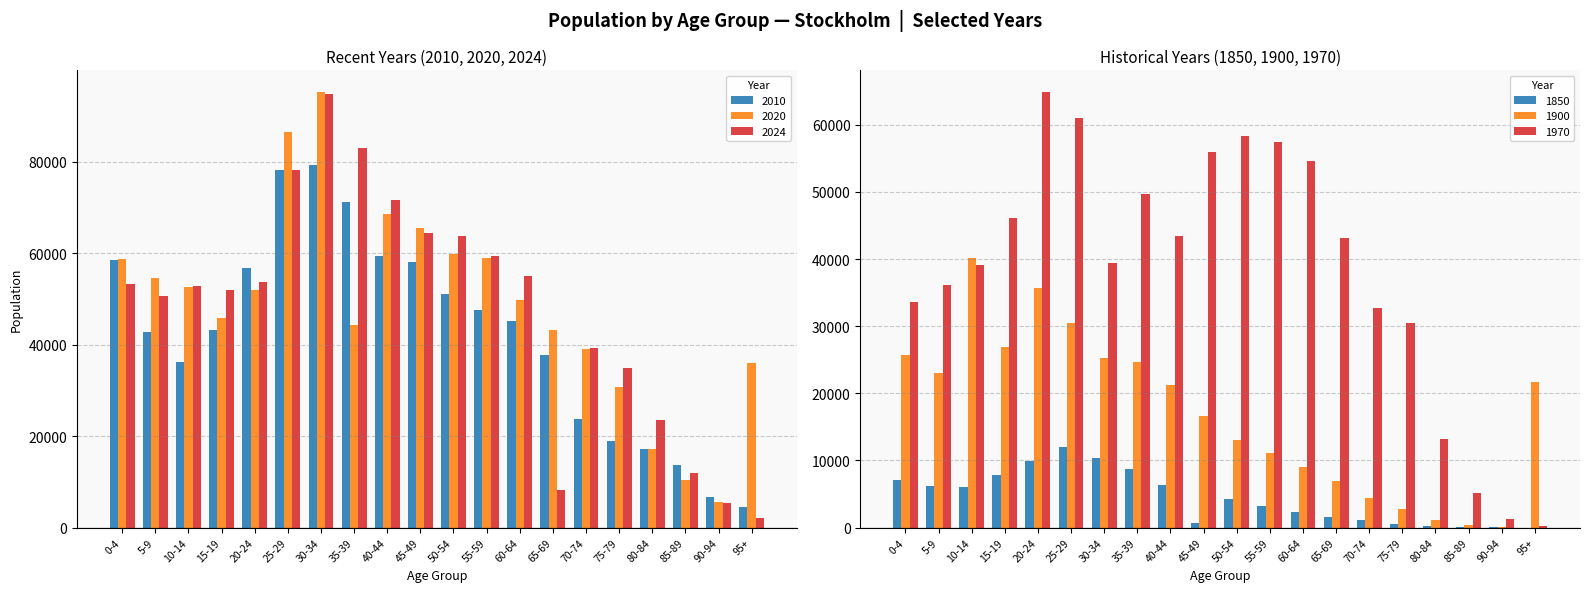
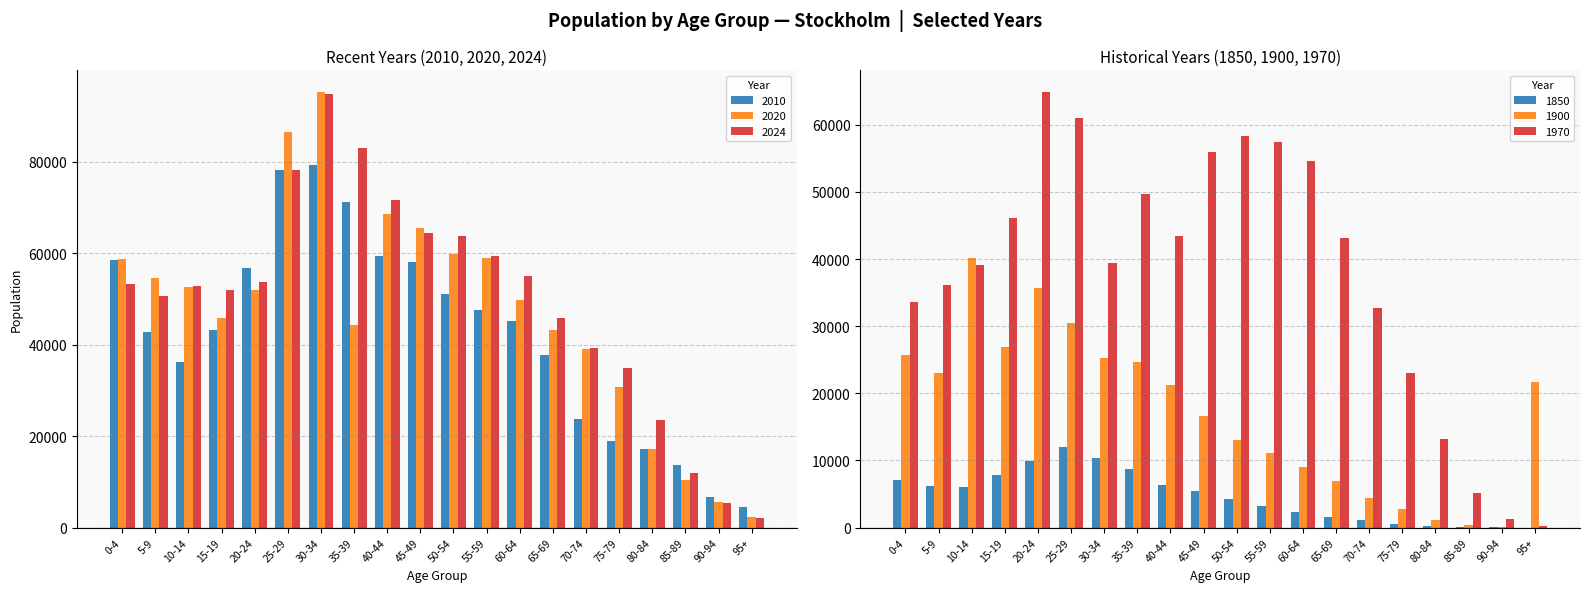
Recent Years (2010, 2020, 2024), 2024, 65-69: 8000 -> 46000
Recent Years (2010, 2020, 2024), 2020, 95+: 36000 -> 2000
Historical Years (1850, 1900, 1970), 1850, 45-49: 1000 -> 6000
Historical Years (1850, 1900, 1970), 1970, 75-79: 30000 -> 23000
